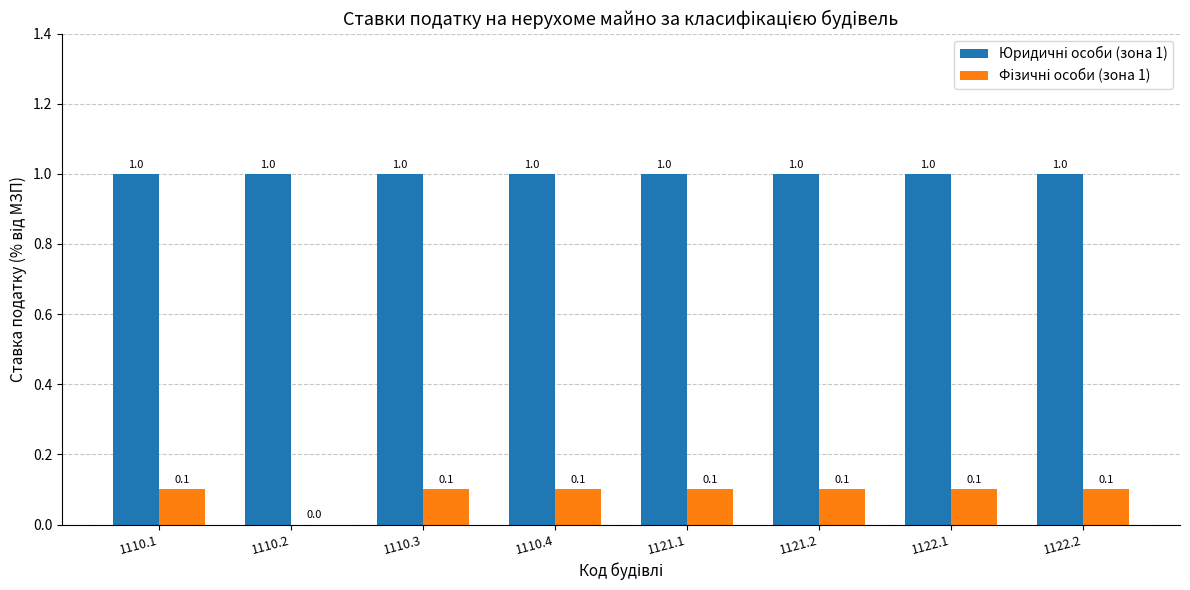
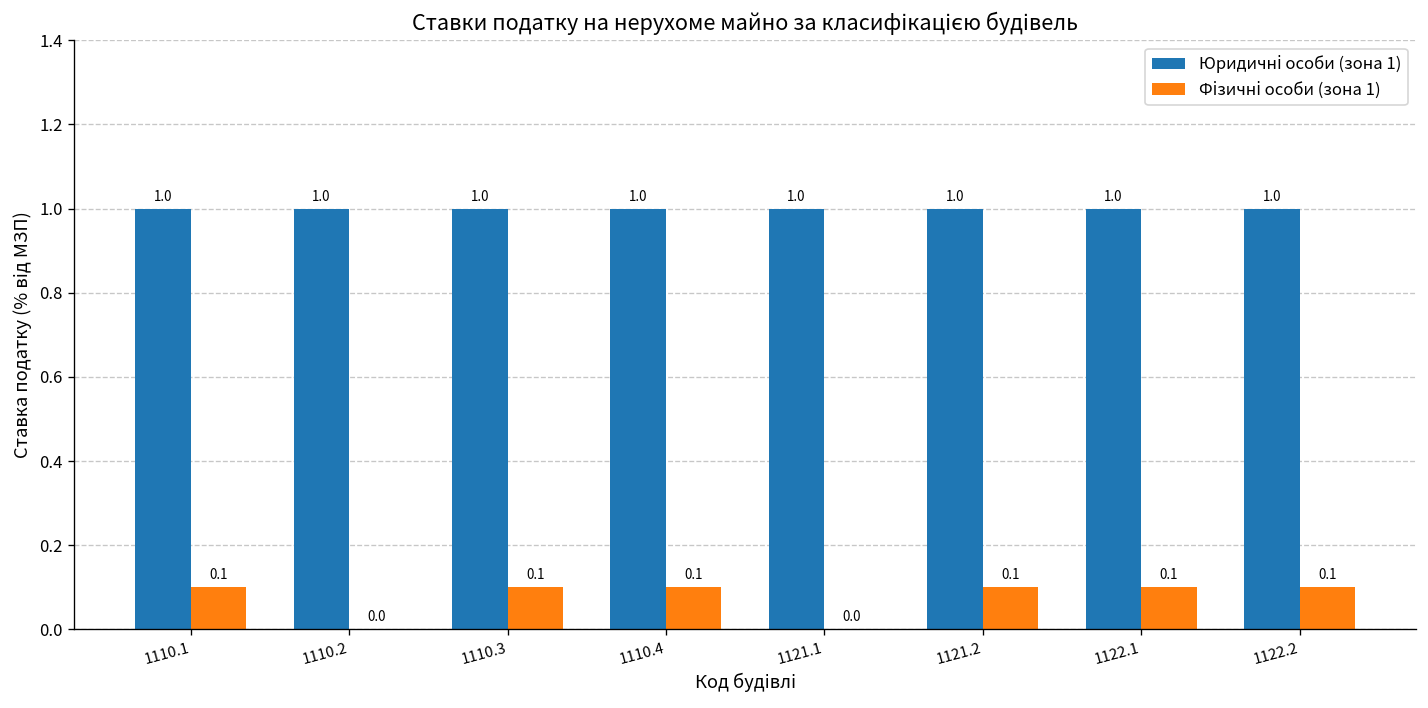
Фізичні особи (зона 1), 1121.1: 0.1 -> 0.0
